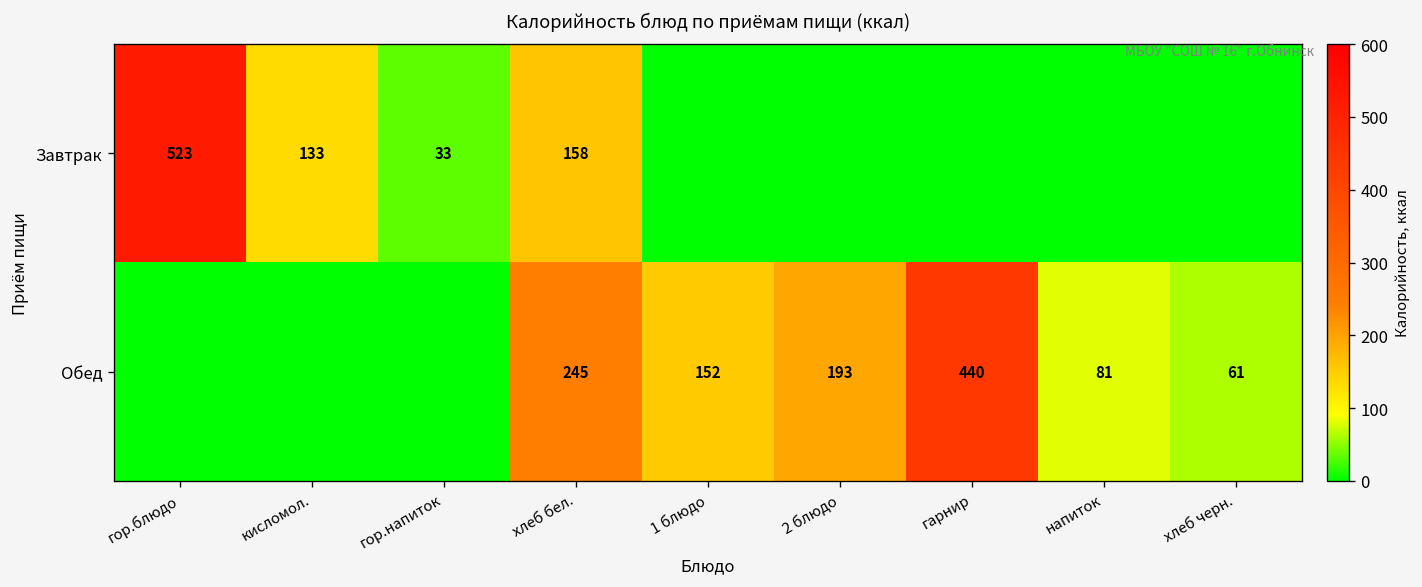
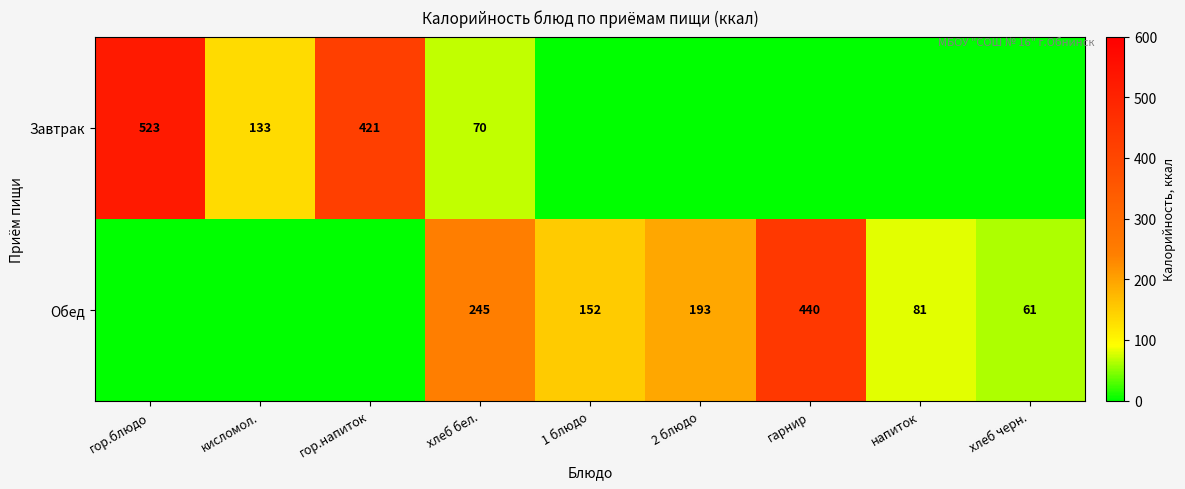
Завтрак, гор.напиток: 33 -> 421
Завтрак, хлеб бел.: 158 -> 70
